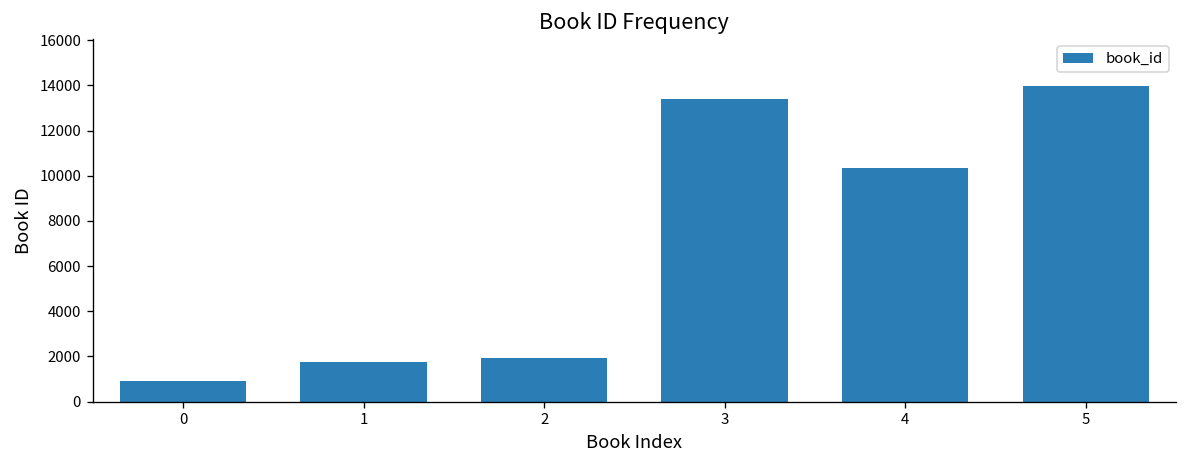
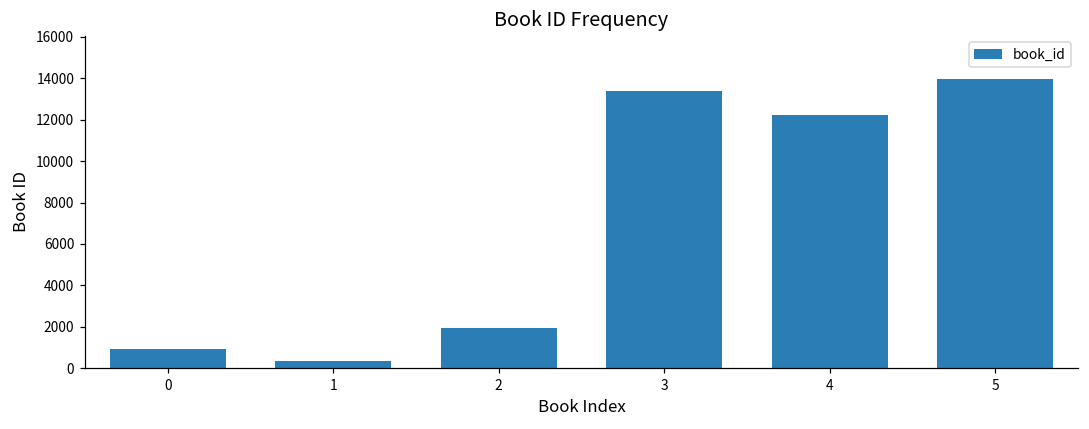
1: 1800 -> 300
4: 10300 -> 12200
